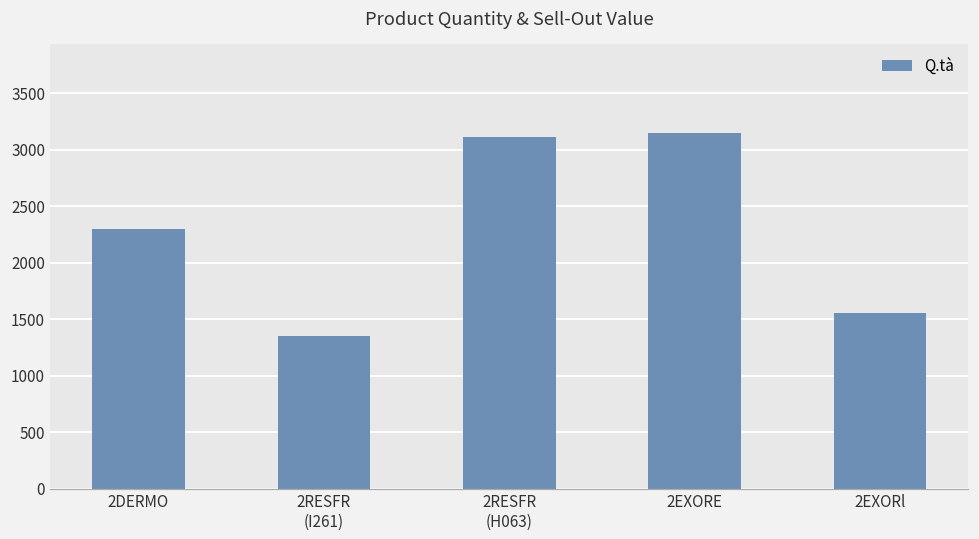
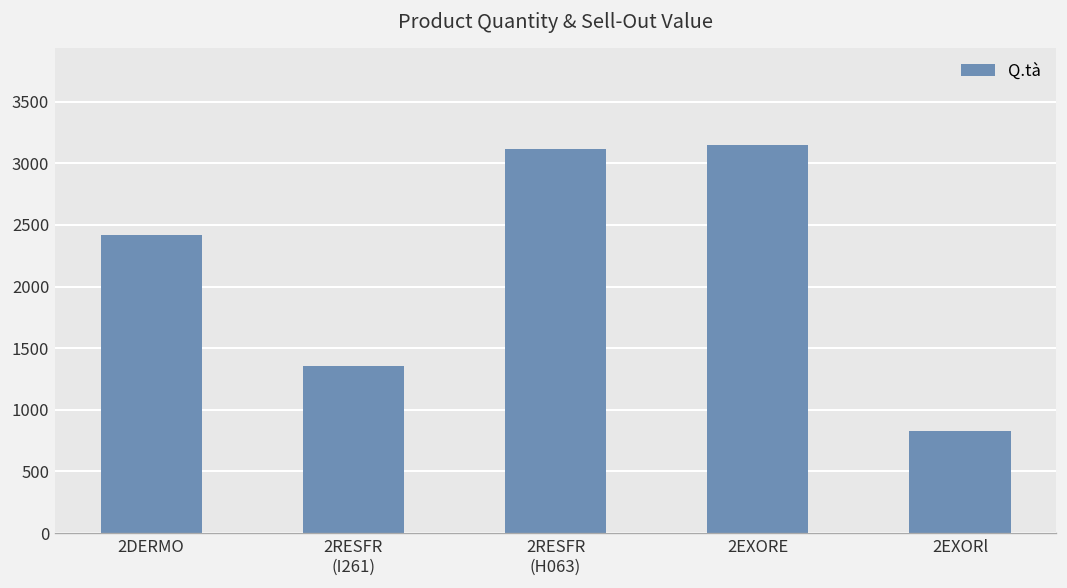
2DERMO: 2300 -> 2420
2EXORl: 1560 -> 830
